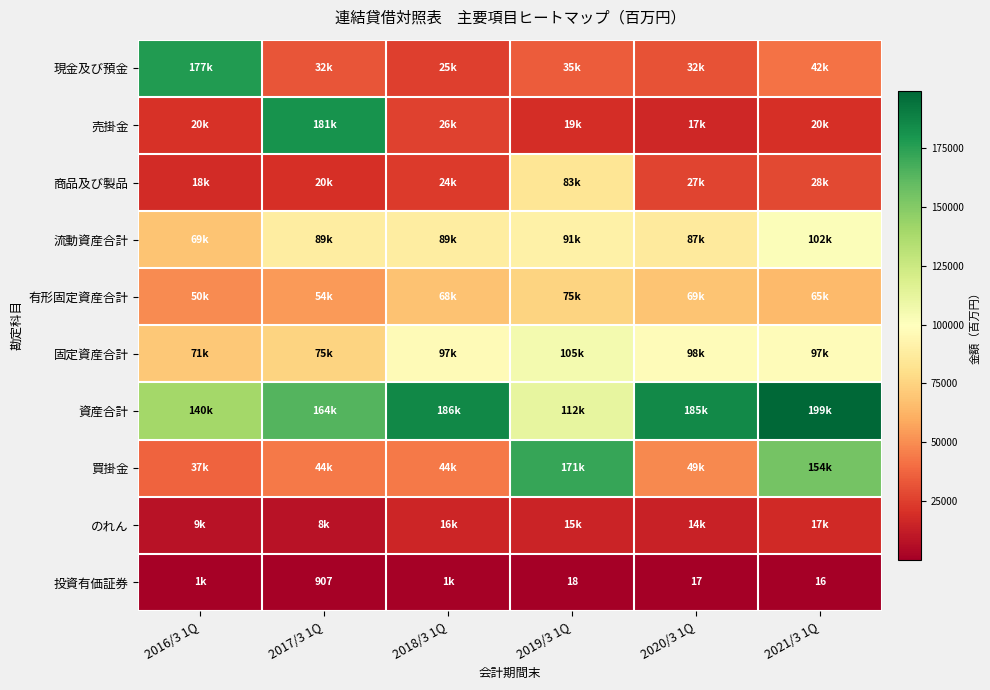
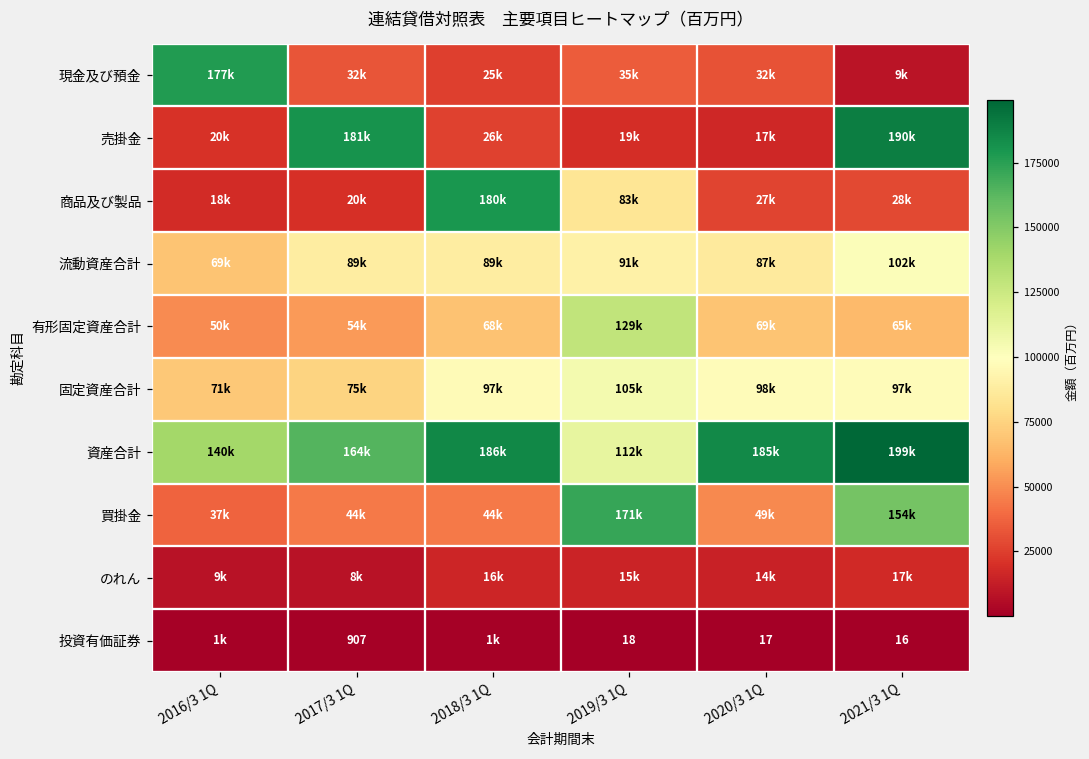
現金及び預金, 2021/3 1Q: 42k -> 9k
売掛金, 2021/3 1Q: 20k -> 190k
商品及び製品, 2018/3 1Q: 24k -> 180k
有形固定資産合計, 2019/3 1Q: 75k -> 129k
